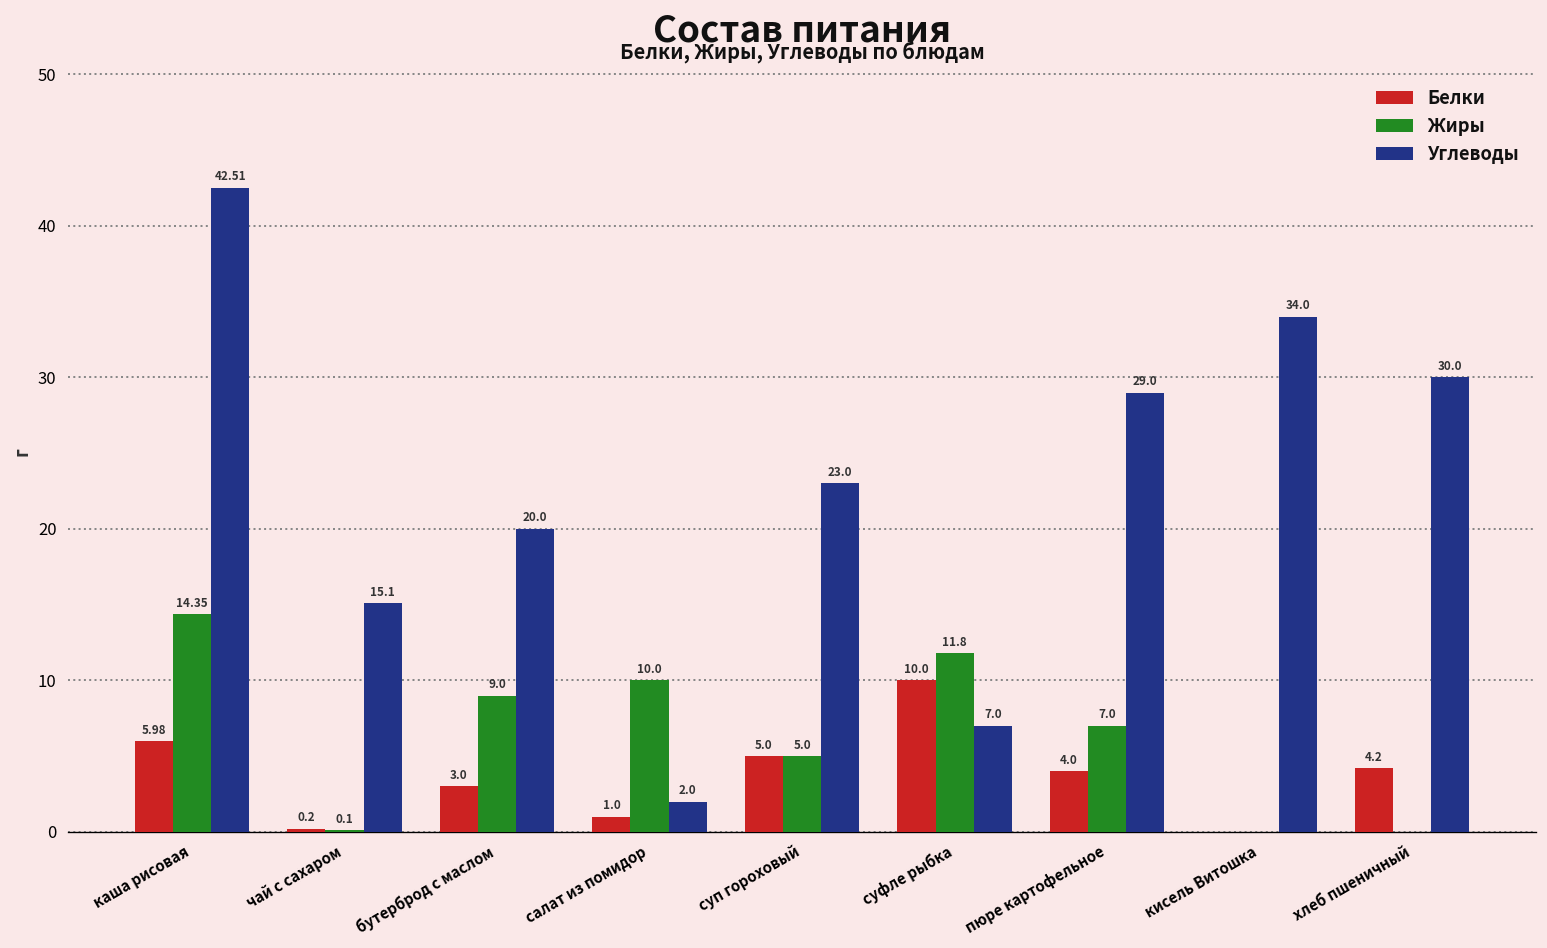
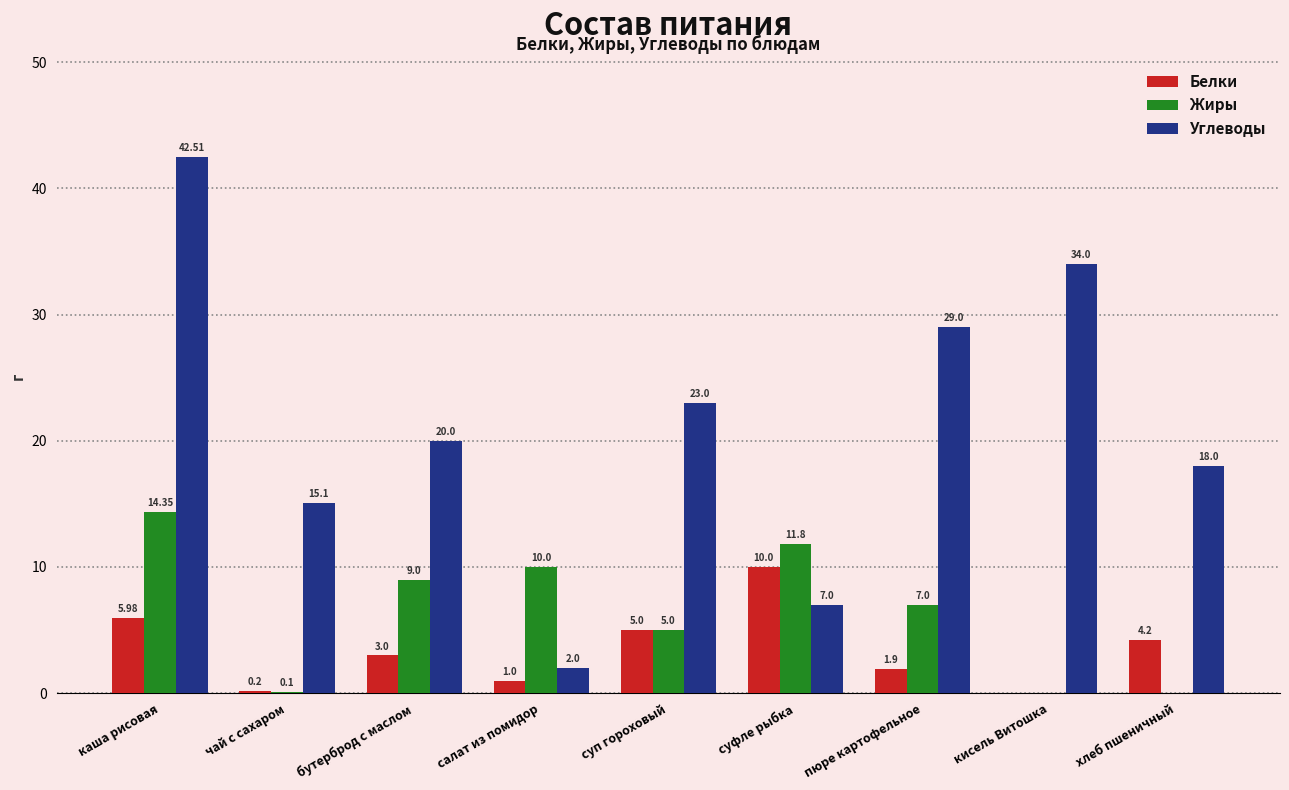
Белки, пюре картофельное: 4.0 -> 1.9
Углеводы, хлеб пшеничный: 30.0 -> 18.0
